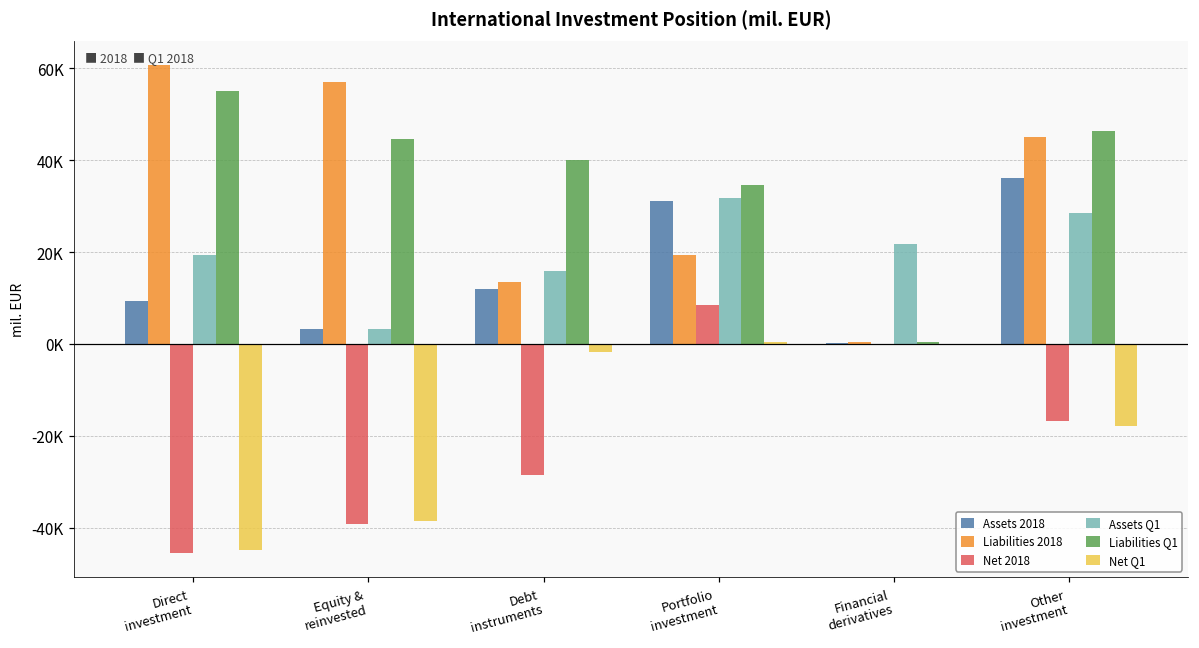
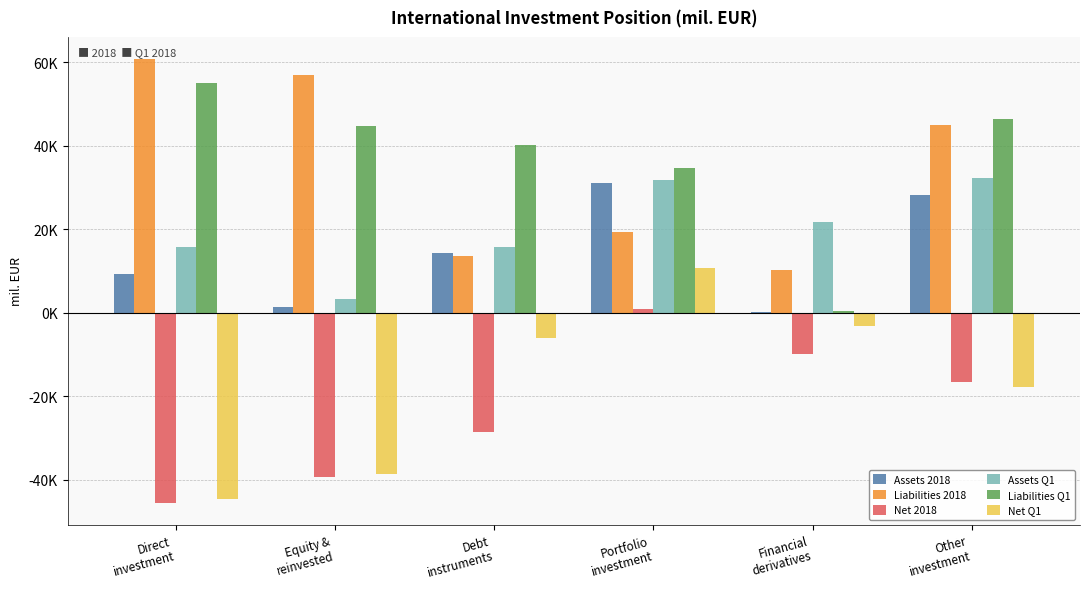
Assets Q1, Direct investment: 19000 -> 16000
Assets 2018, Equity & reinvested: 3000 -> 1000
Assets 2018, Debt instruments: 12000 -> 14000
Net Q1, Debt instruments: -2000 -> -6000
Net 2018, Portfolio investment: 9000 -> 1000
Net Q1, Portfolio investment: 0 -> 11000
Liabilities 2018, Financial derivatives: 0 -> 10000
Net 2018, Financial derivatives: 0 -> -10000
Net Q1, Financial derivatives: 0 -> -3000
Assets 2018, Other investment: 36000 -> 28000
Assets Q1, Other investment: 29000 -> 32000
